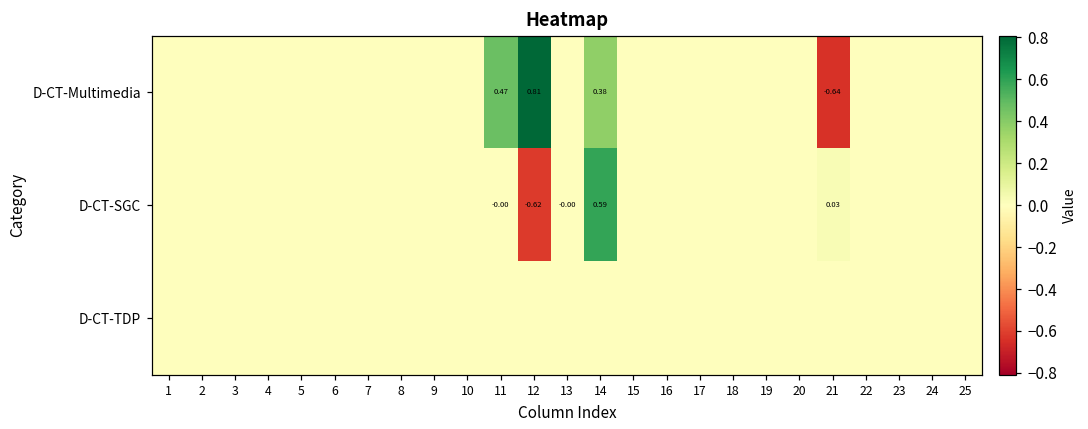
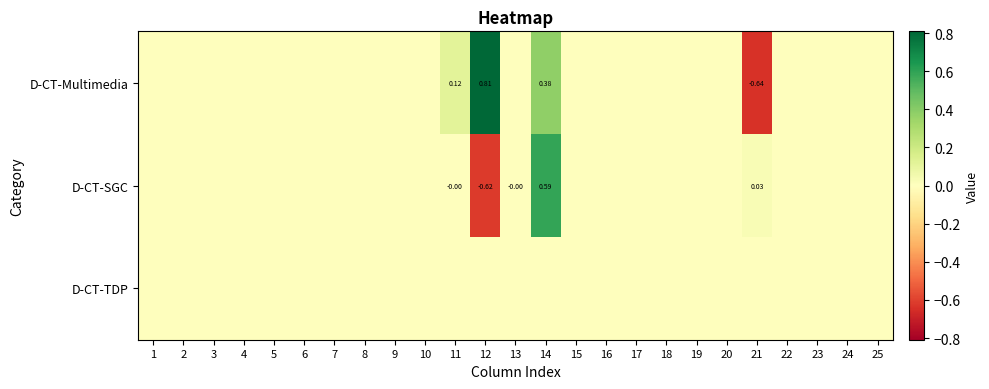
D-CT-Multimedia, 11: 0.47 -> 0.12
